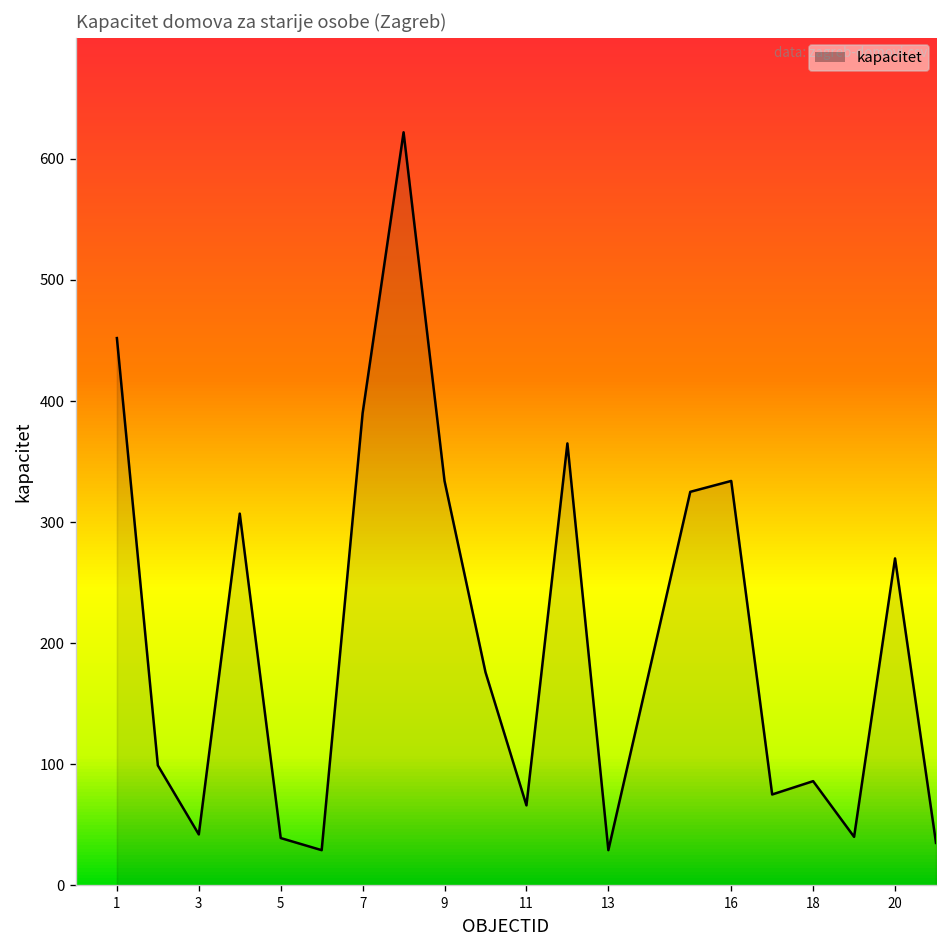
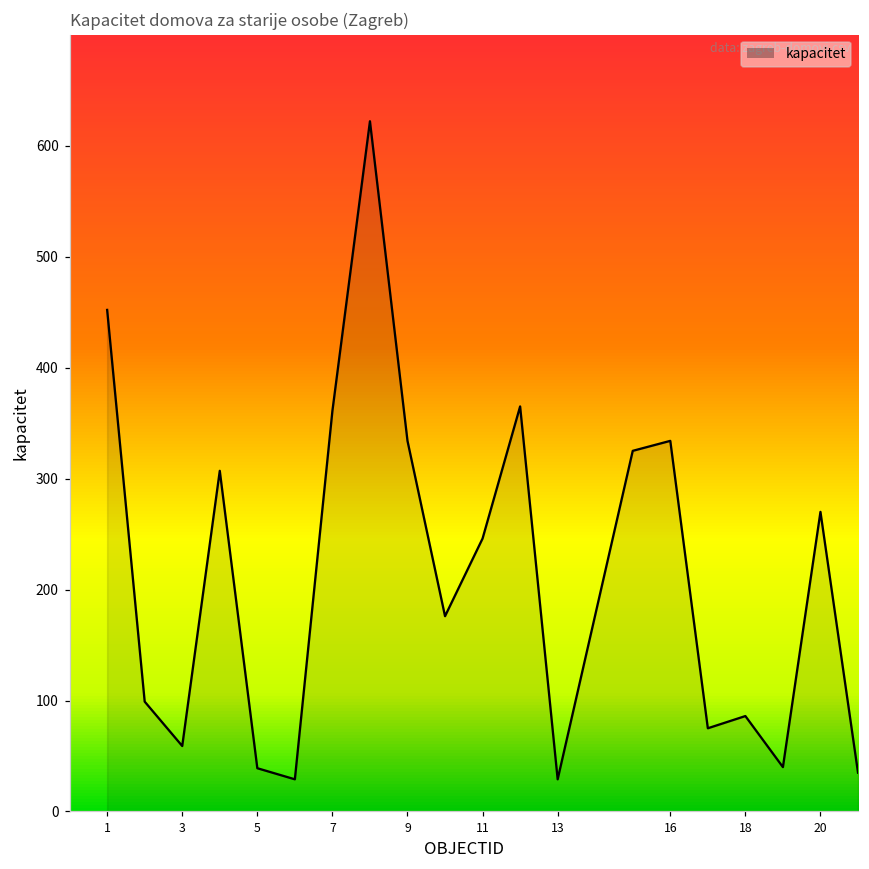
3: 42 -> 59
7: 390 -> 361
11: 66 -> 246
